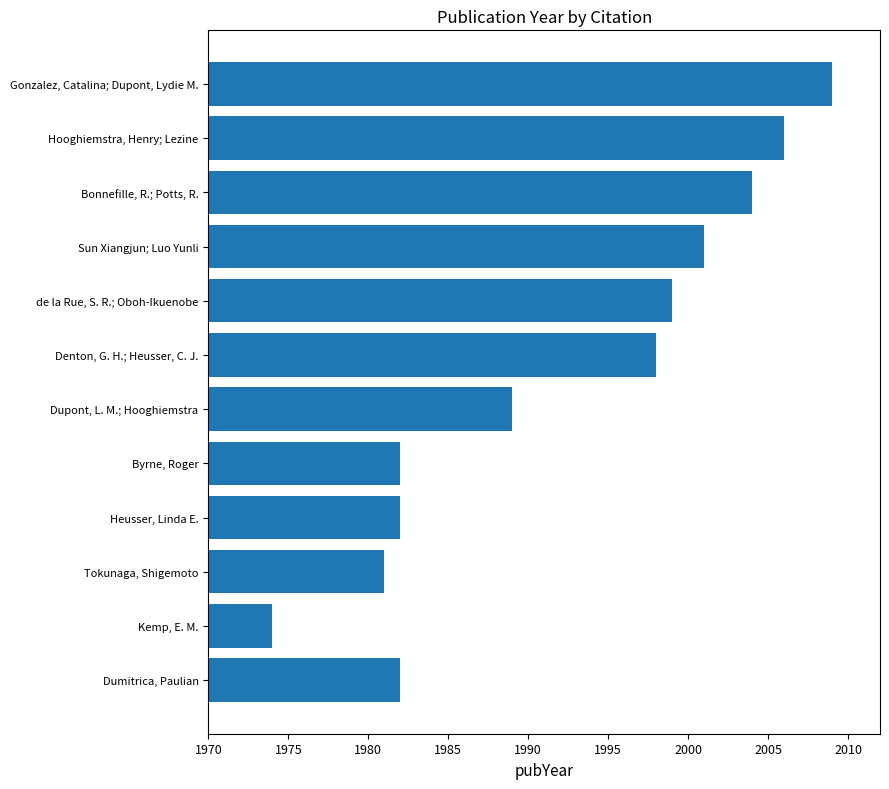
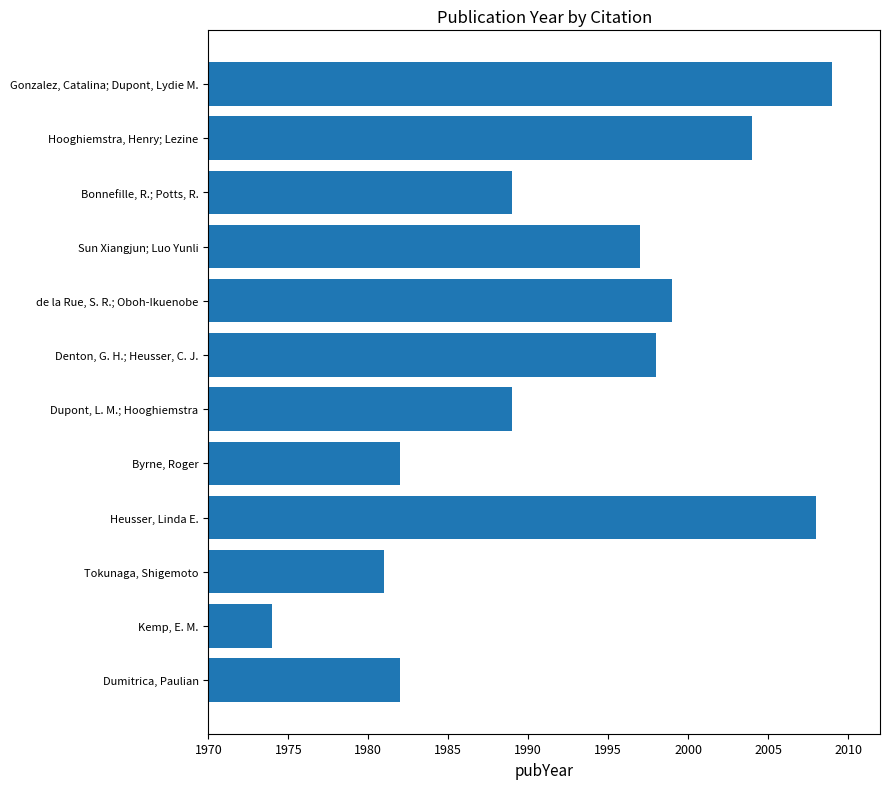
Hooghiemstra, Henry; Lezine: 2006 -> 2004
Bonnefille, R.; Potts, R.: 2004 -> 1989
Sun Xiangjun; Luo Yunli: 2001 -> 1997
Heusser, Linda E.: 1982 -> 2008
